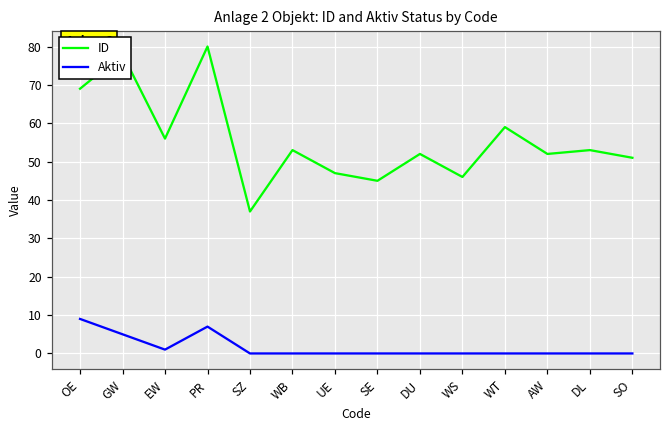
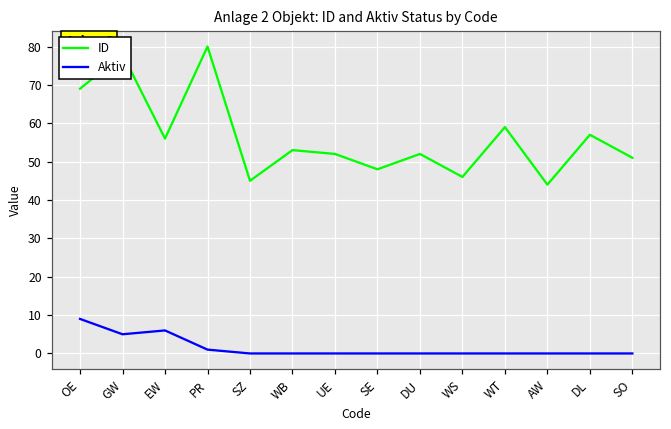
Aktiv, EW: 1 -> 6
Aktiv, PR: 7 -> 1
ID, SZ: 37 -> 45
ID, UE: 47 -> 52
ID, SE: 45 -> 48
ID, AW: 52 -> 44
ID, DL: 53 -> 57
